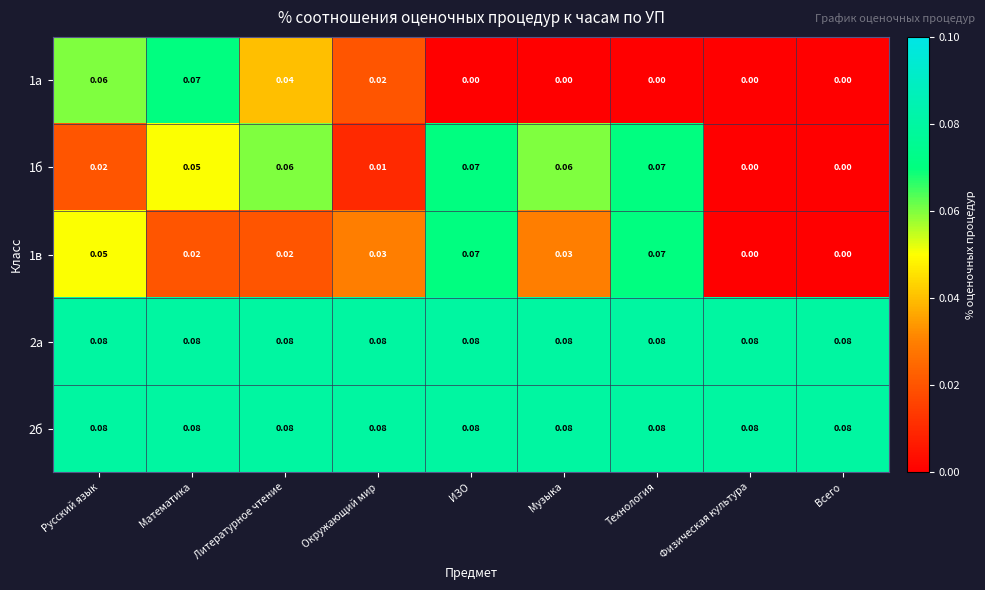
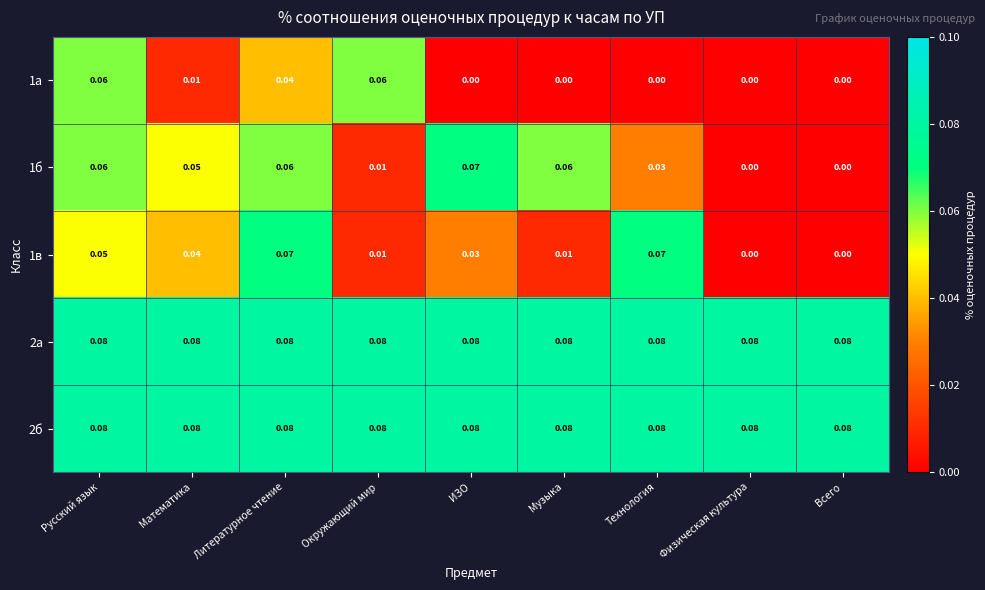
1а, Математика: 0.07 -> 0.01
1а, Окружающий мир: 0.02 -> 0.06
1б, Русский язык: 0.02 -> 0.06
1б, Технология: 0.07 -> 0.03
1в, Математика: 0.02 -> 0.04
1в, Литературное чтение: 0.02 -> 0.07
1в, Окружающий мир: 0.03 -> 0.01
1в, ИЗО: 0.07 -> 0.03
1в, Музыка: 0.03 -> 0.01
